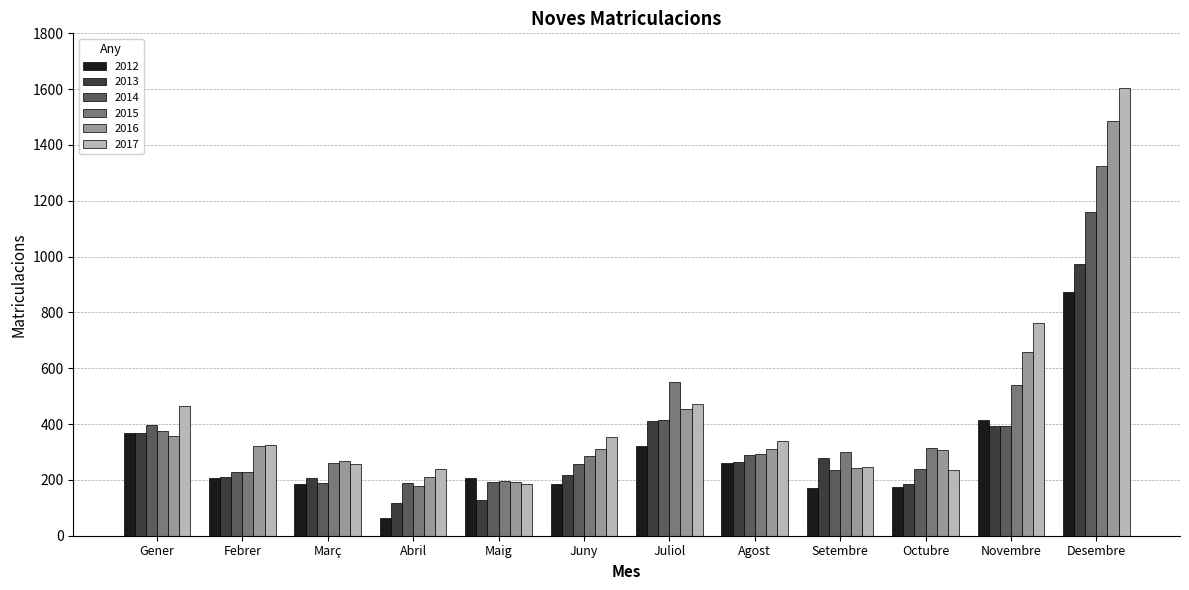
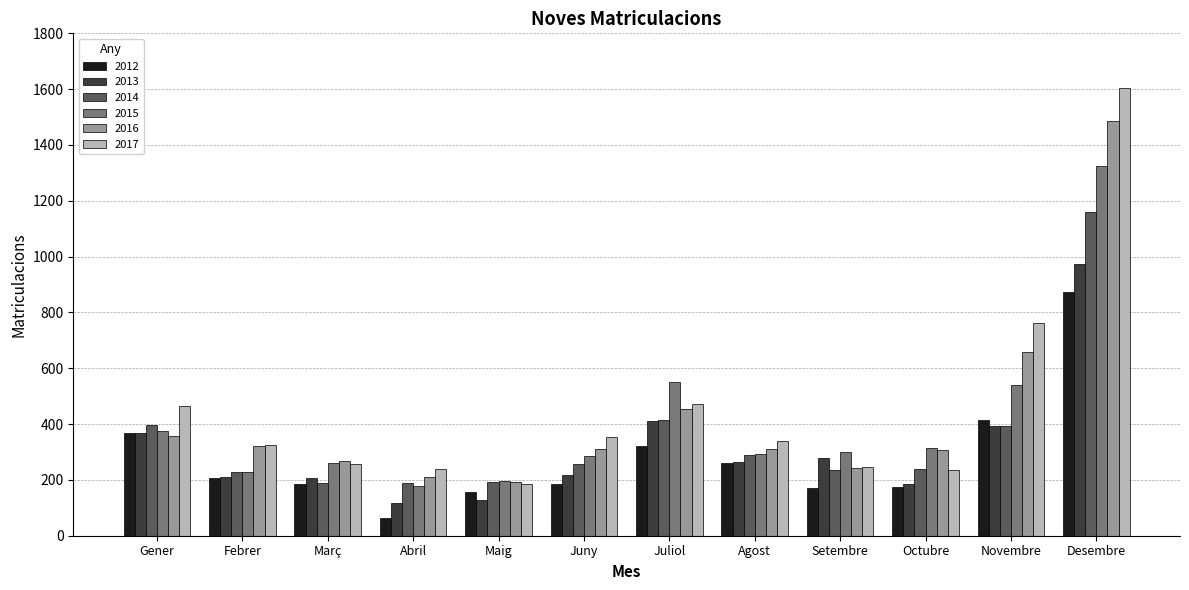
2012, Maig: 210 -> 160
